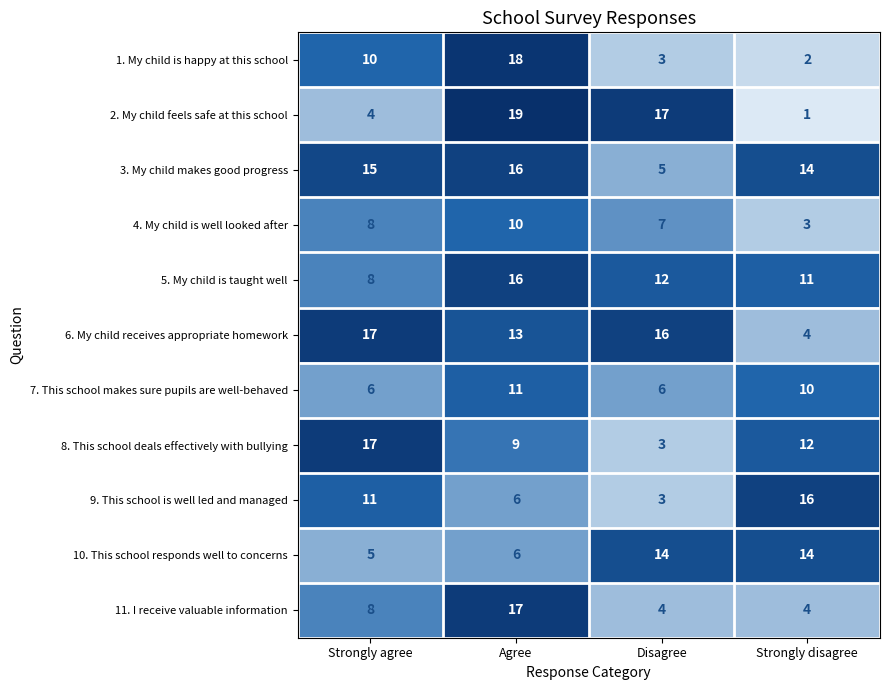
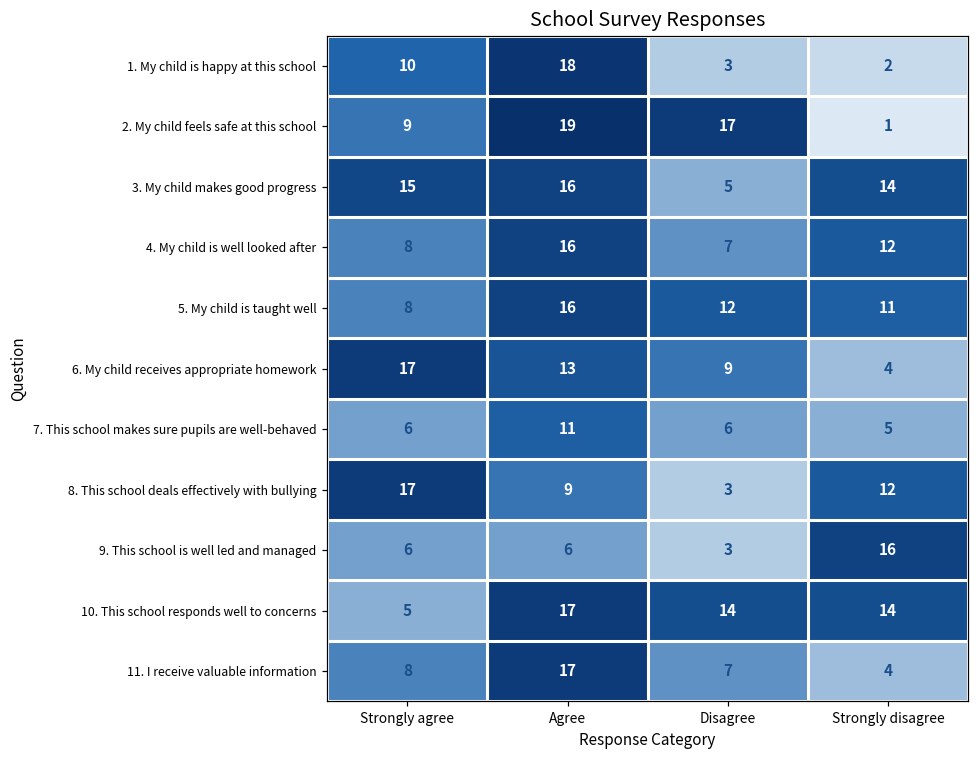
2. My child feels safe at this school, Strongly agree: 4 -> 9
4. My child is well looked after, Agree: 10 -> 16
4. My child is well looked after, Strongly disagree: 3 -> 12
6. My child receives appropriate homework, Disagree: 16 -> 9
7. This school makes sure pupils are well-behaved, Strongly disagree: 10 -> 5
9. This school is well led and managed, Strongly agree: 11 -> 6
10. This school responds well to concerns, Agree: 6 -> 17
11. I receive valuable information, Disagree: 4 -> 7
